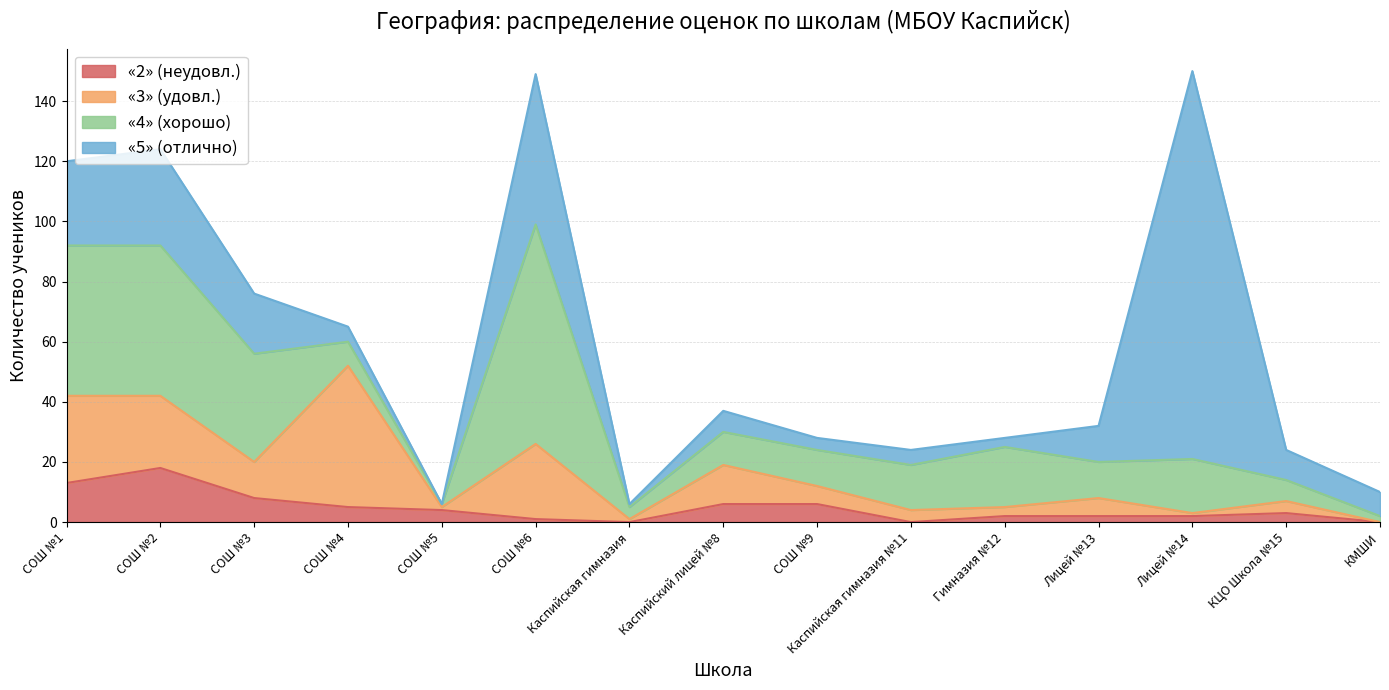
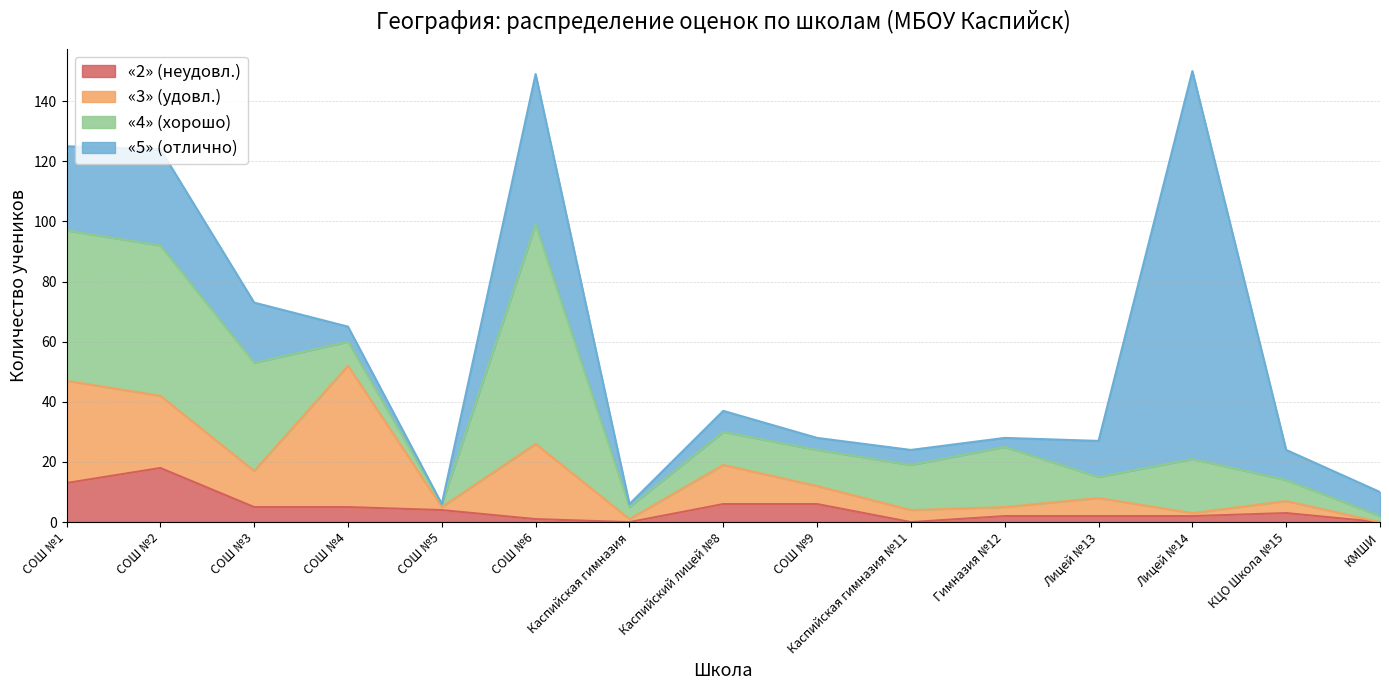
«3» (удовл.), СОШ №1: 29 -> 34
«2» (неудовл.), СОШ №3: 8 -> 5
«4» (хорошо), Лицей №13: 12 -> 7
